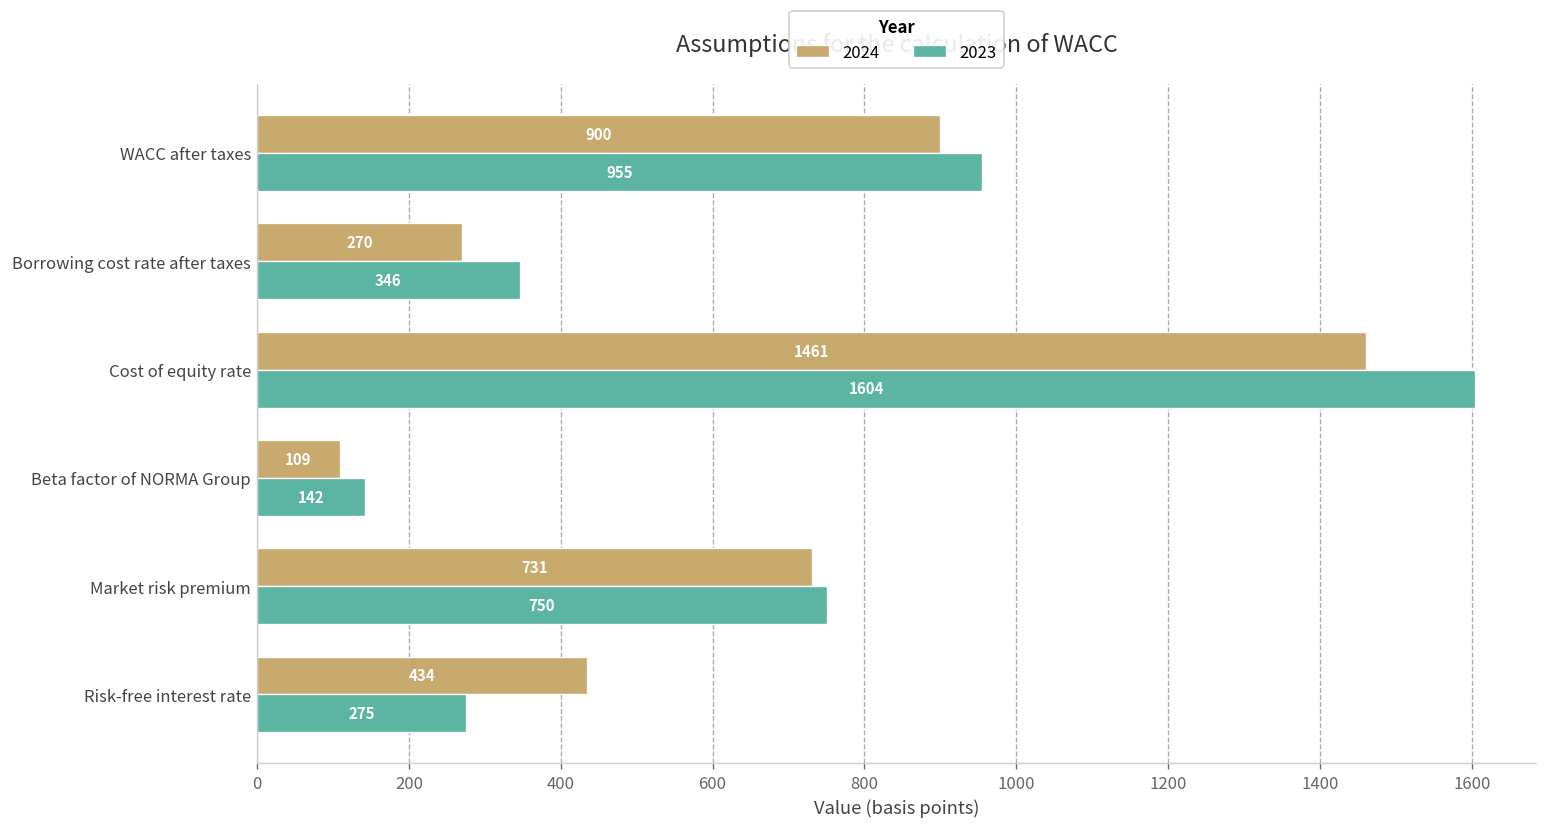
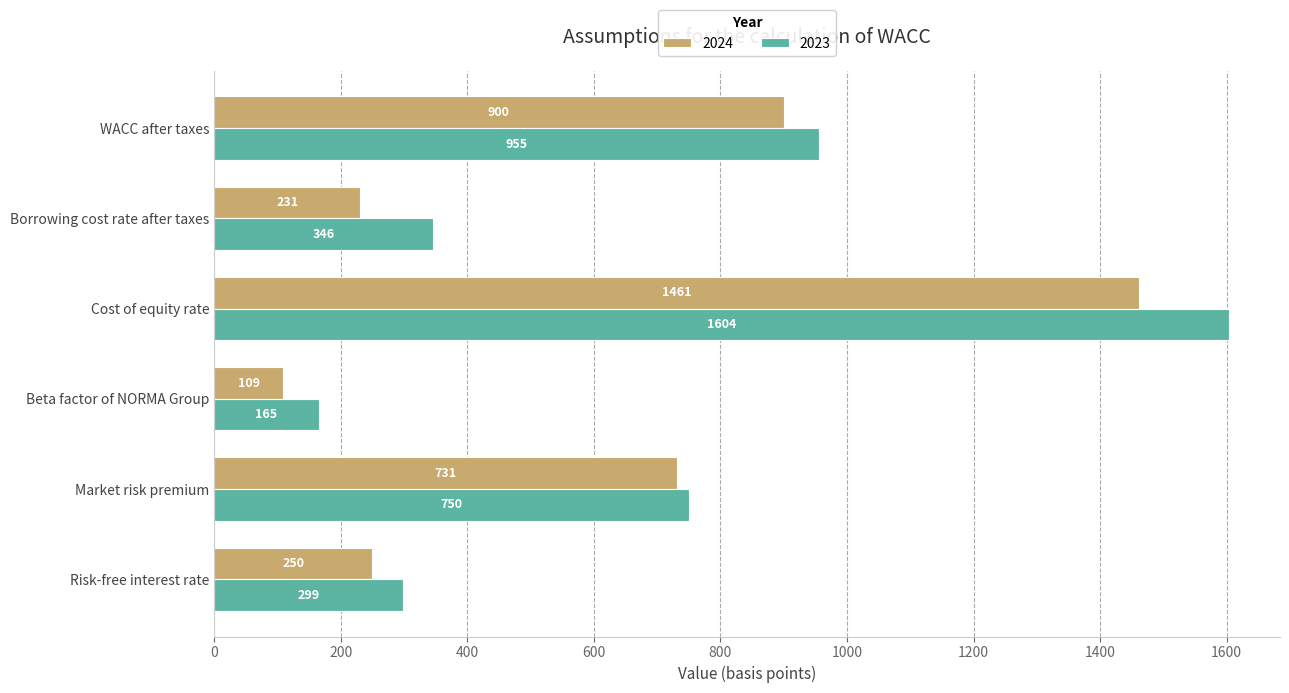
2024, Borrowing cost rate after taxes: 270 -> 231
2023, Beta factor of NORMA Group: 142 -> 165
2024, Risk-free interest rate: 434 -> 250
2023, Risk-free interest rate: 275 -> 299
